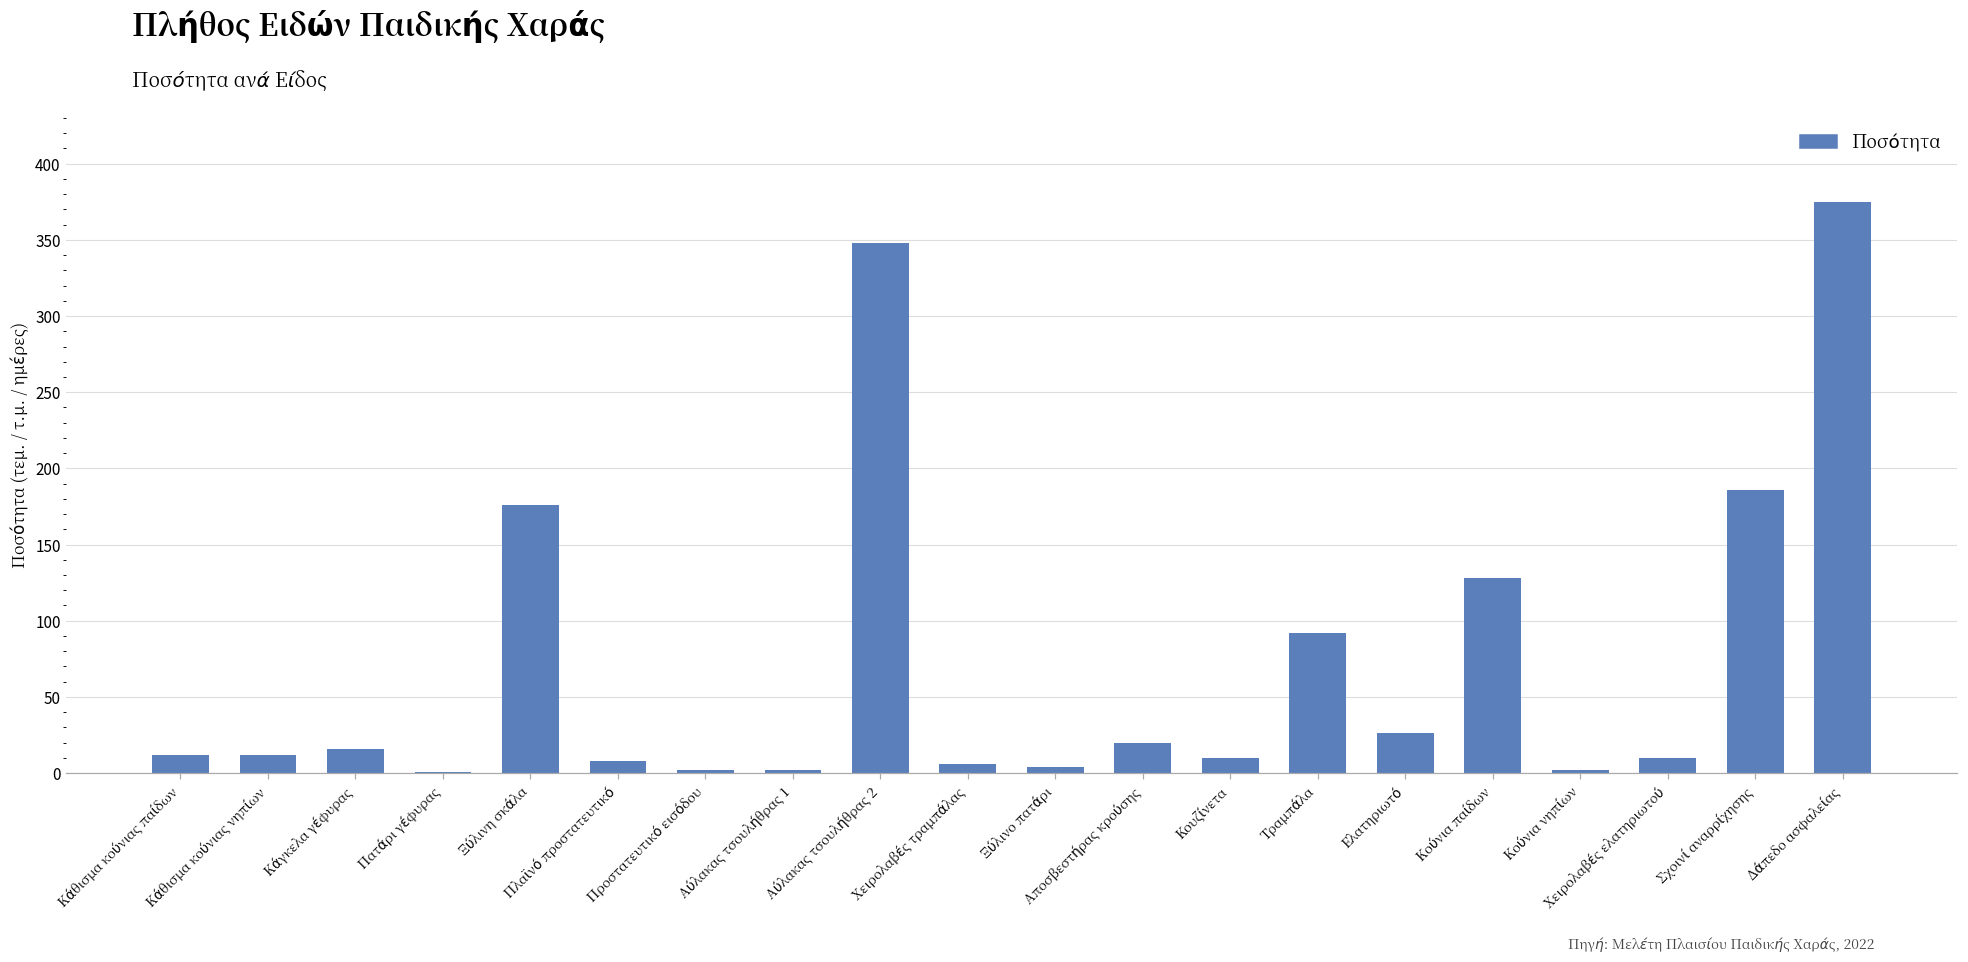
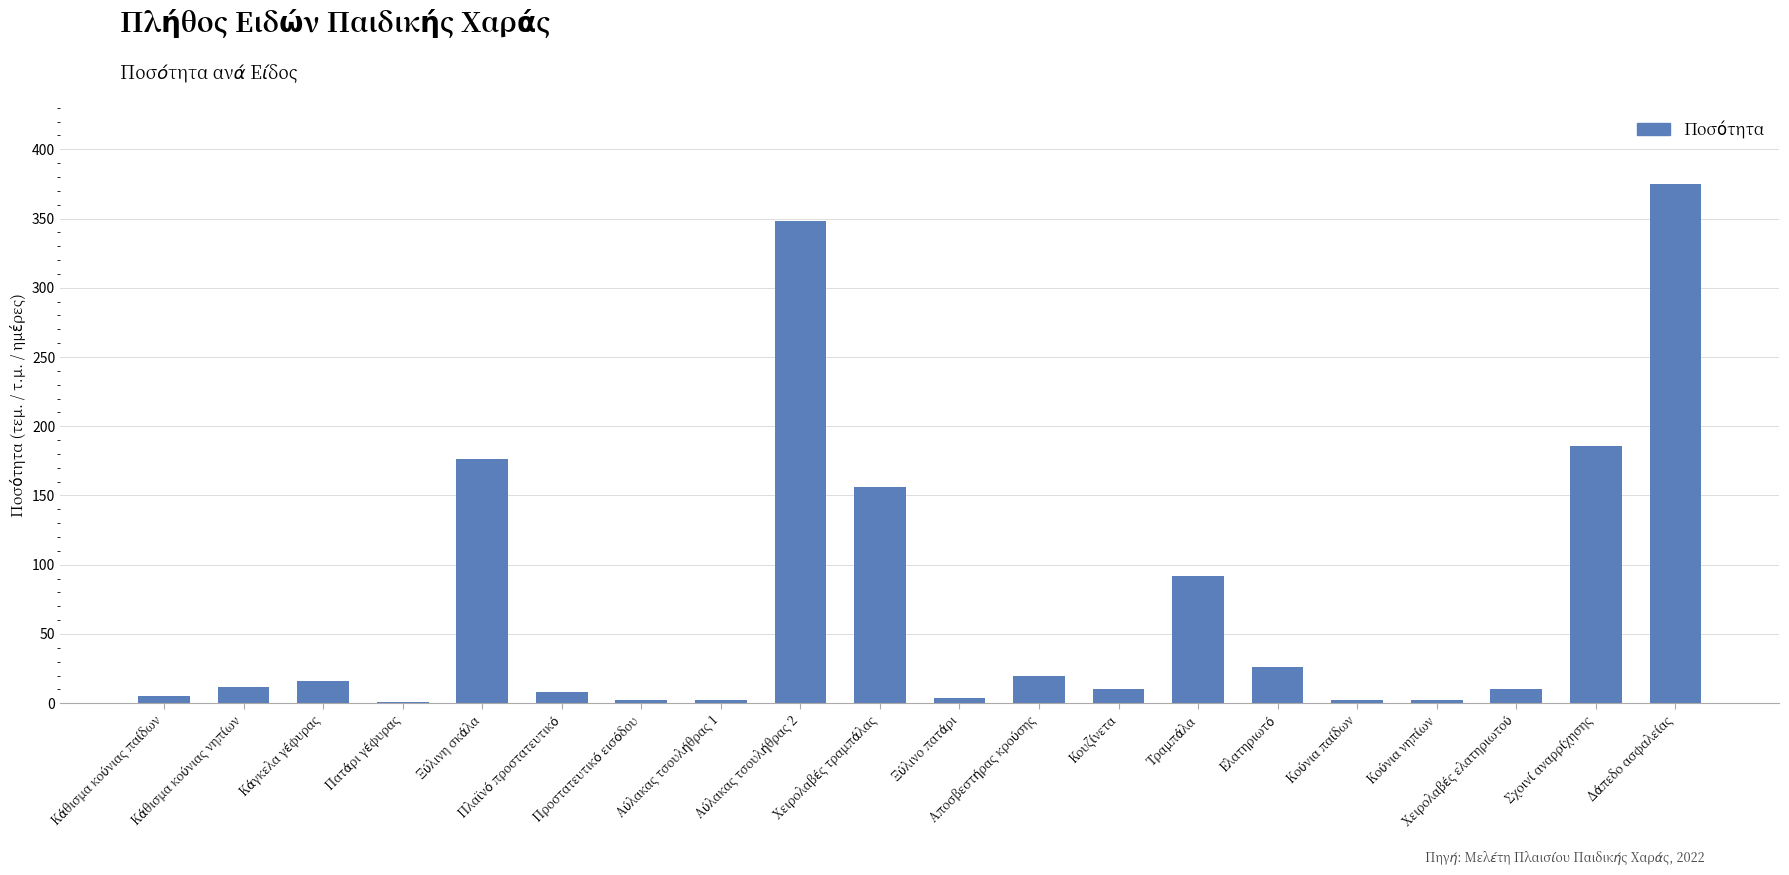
Κάθισμα κούνιας παίδων: 12 -> 5
Χειρολαβές τραμπάλας: 6 -> 156
Κούνια παίδων: 128 -> 2
